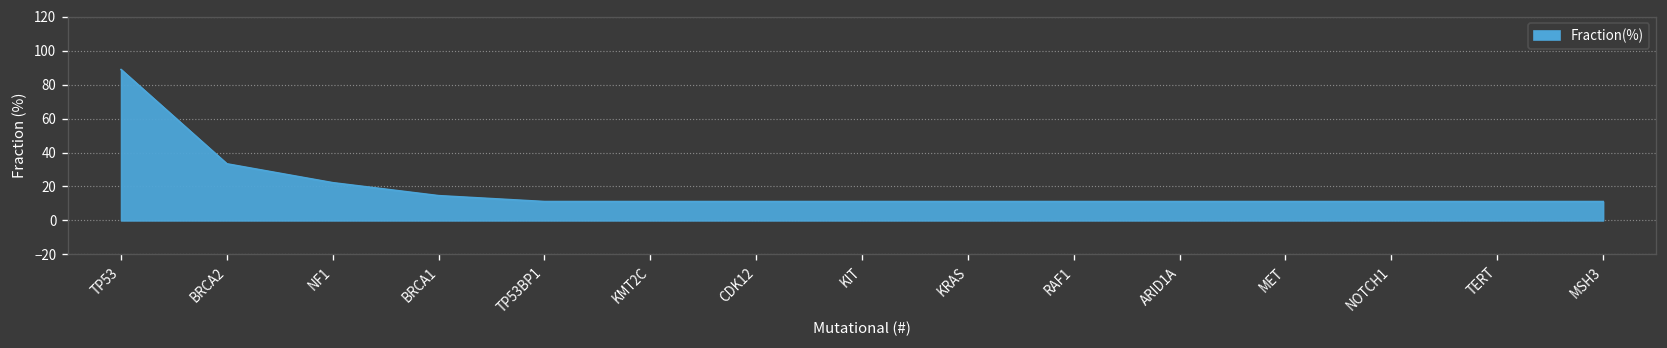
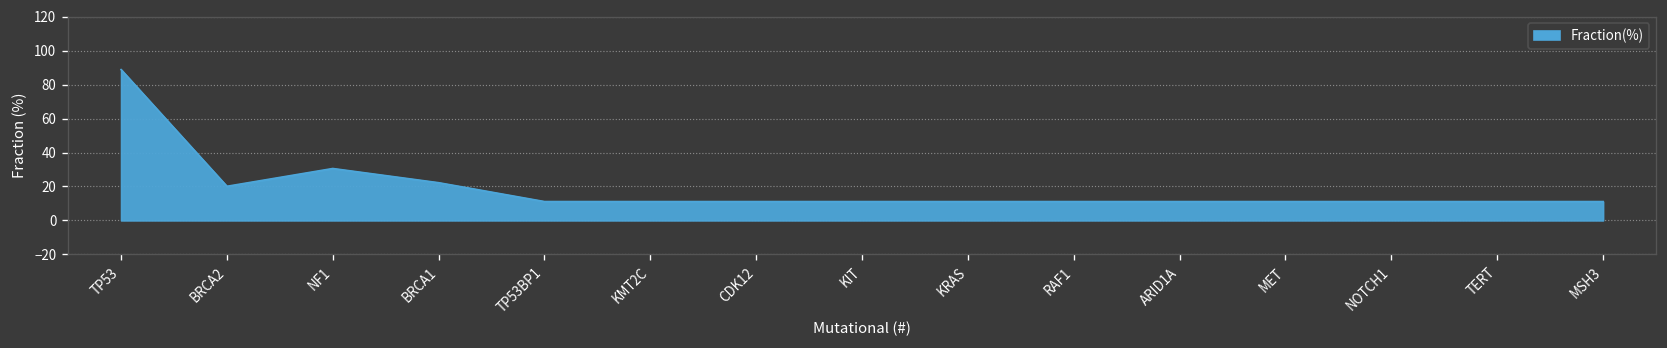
BRCA2: 33 -> 20
NF1: 22 -> 31
BRCA1: 15 -> 22
